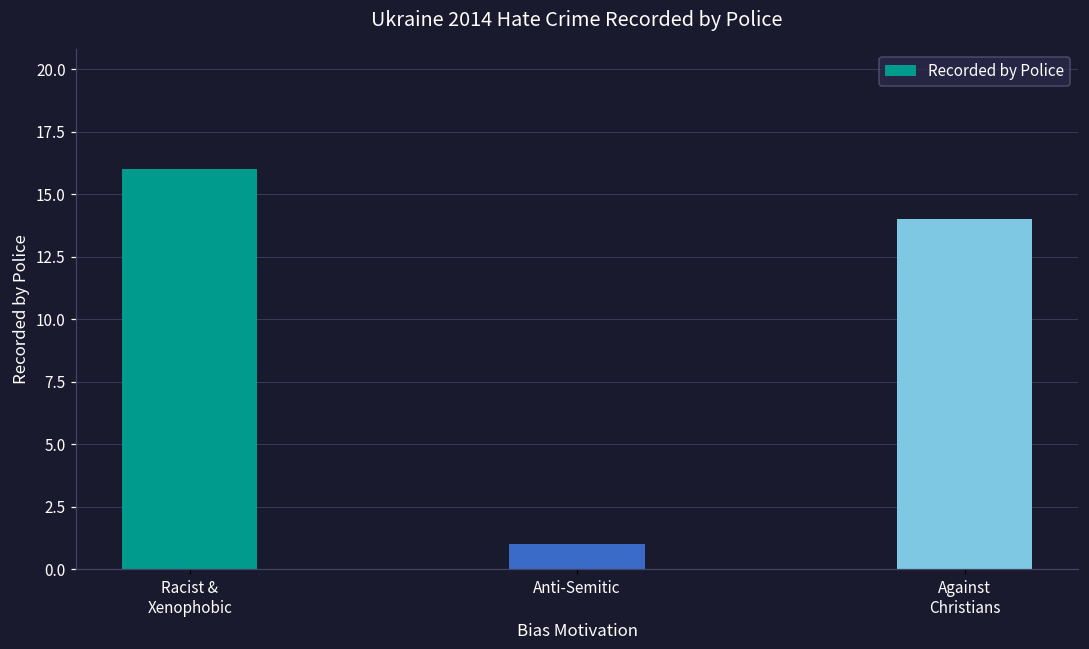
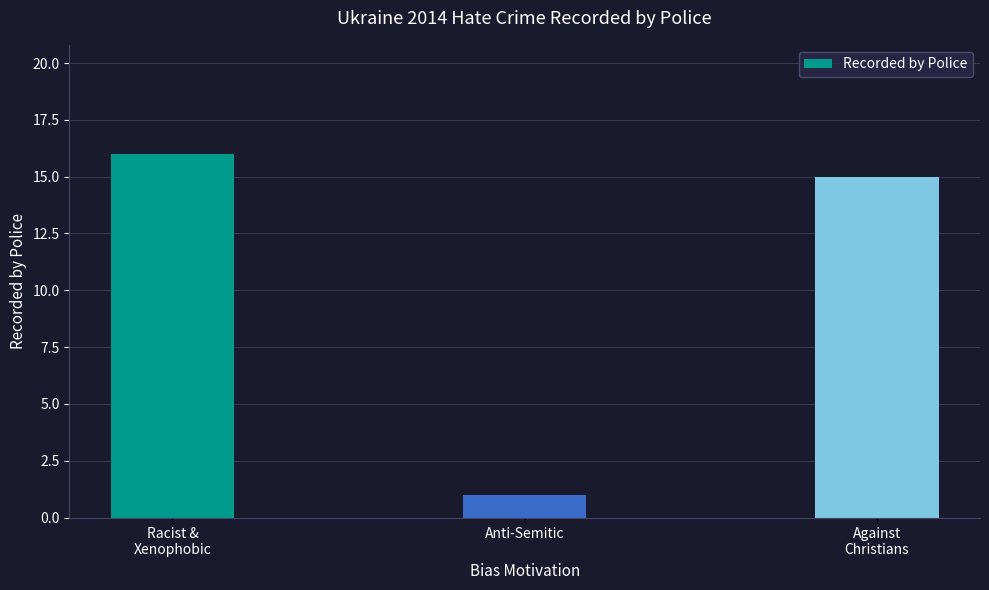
Against Christians: 14 -> 15
